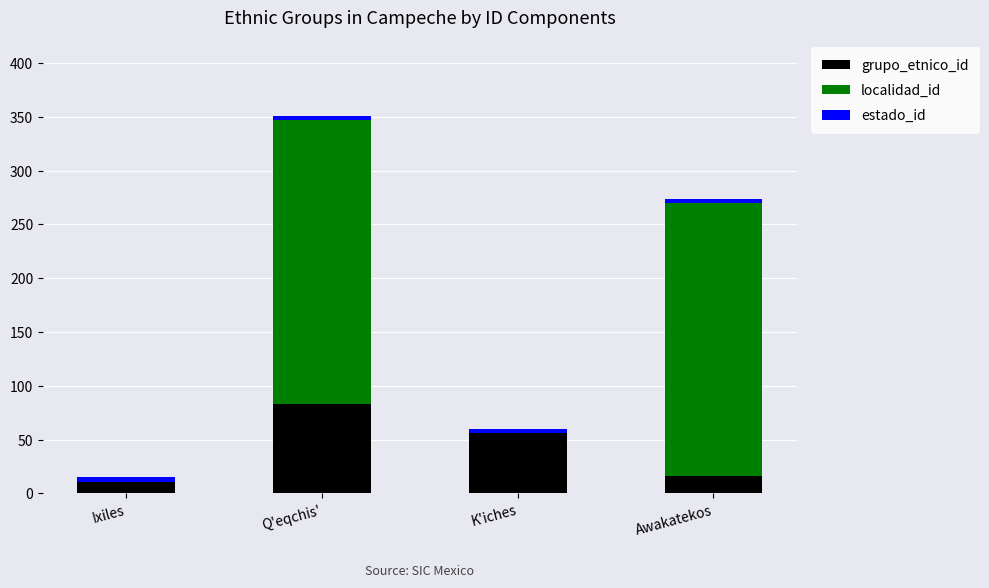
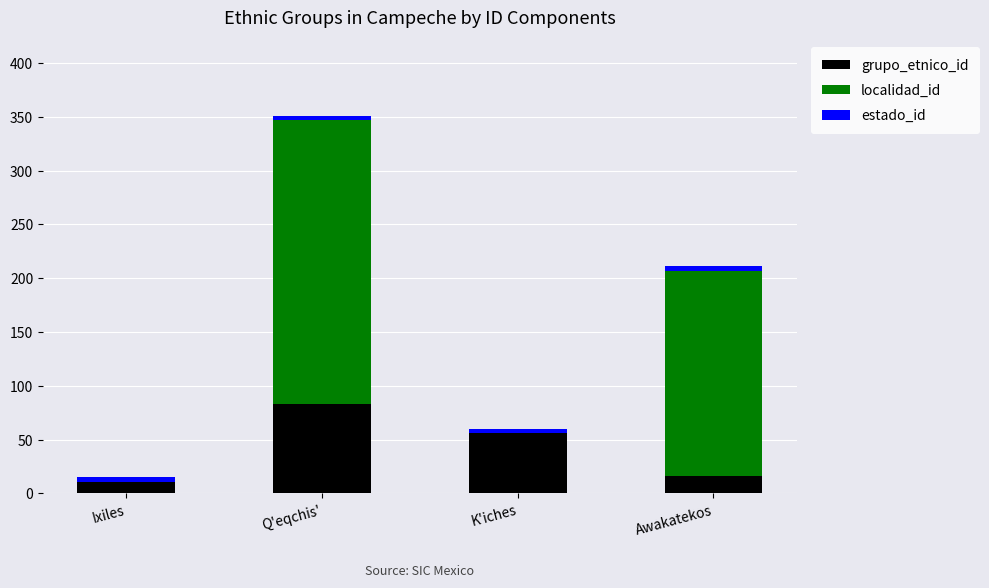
localidad_id, Awakatekos: 254 -> 191
